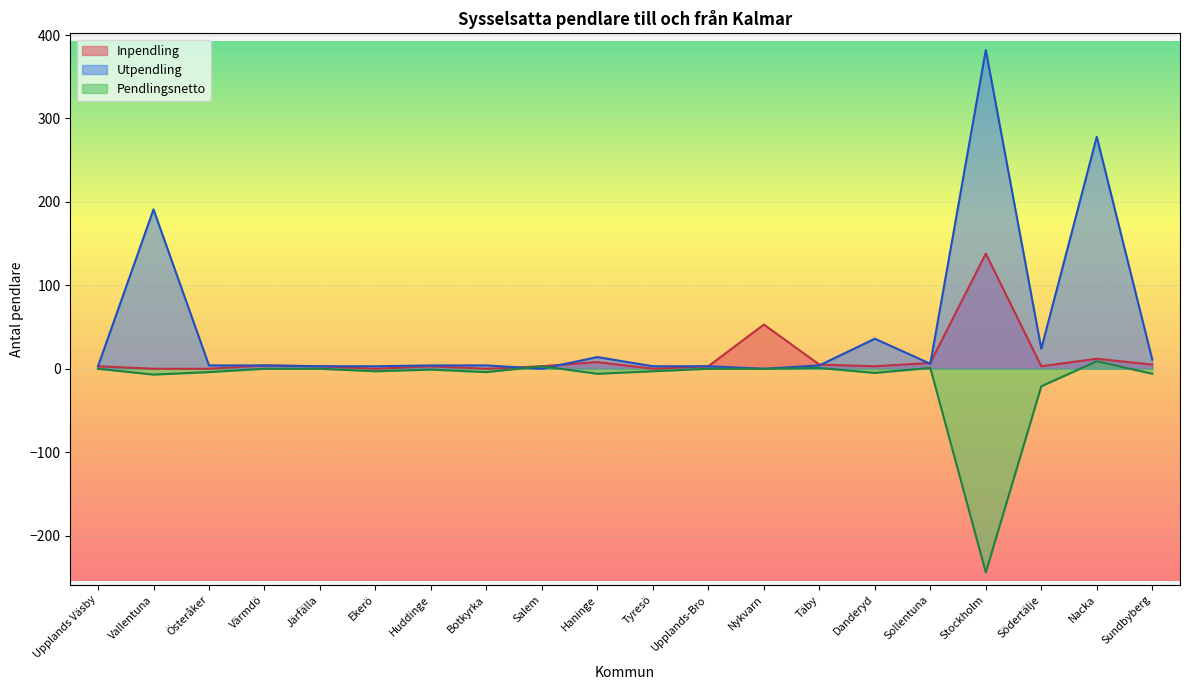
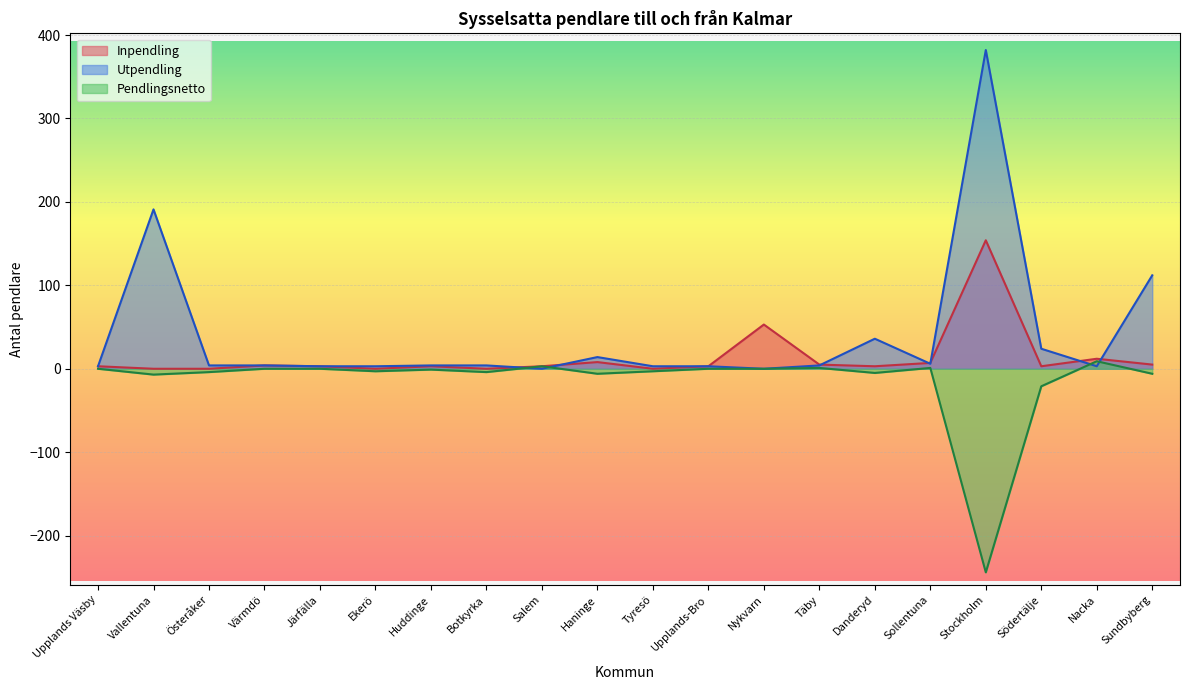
Inpendling, Stockholm: 140 -> 150
Utpendling, Nacka: 280 -> 0
Utpendling, Sundbyberg: 10 -> 110
